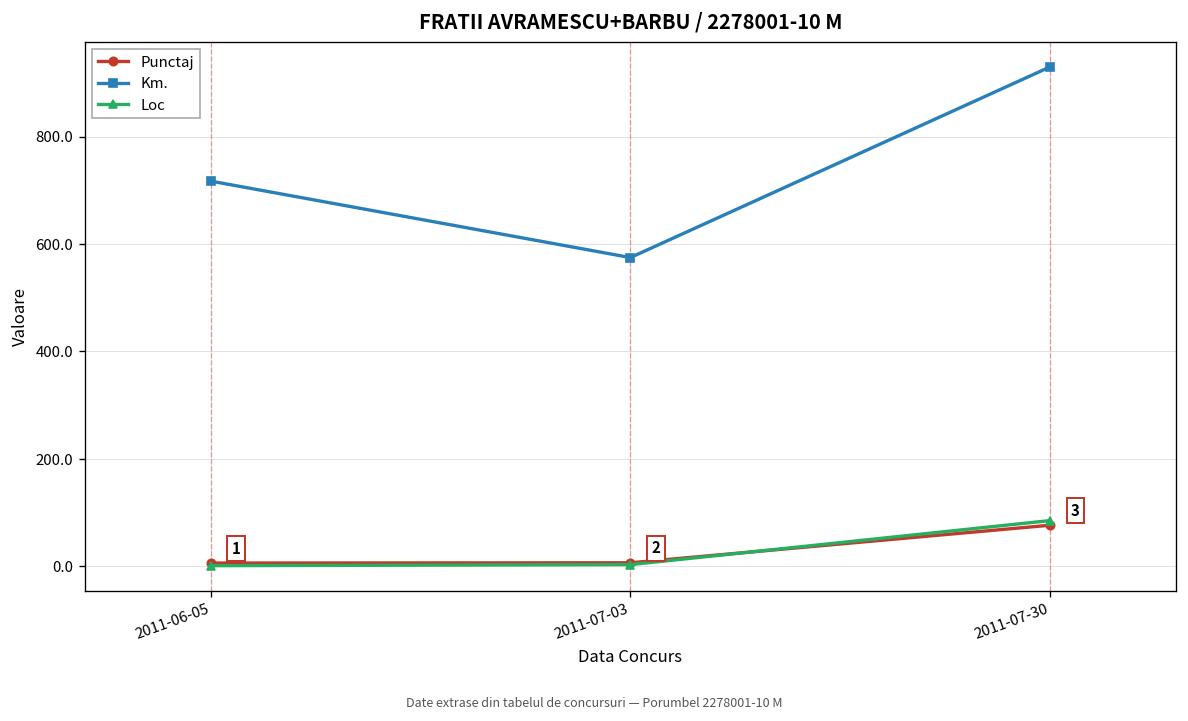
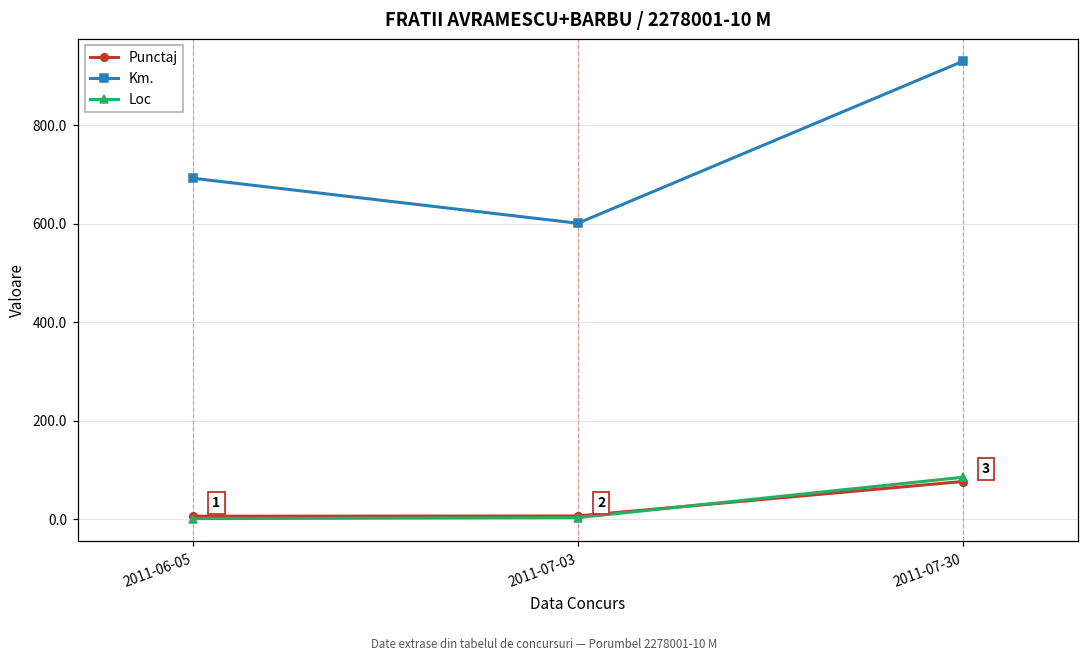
Km., 2011-06-05: 720 -> 690
Km., 2011-07-03: 570 -> 600
